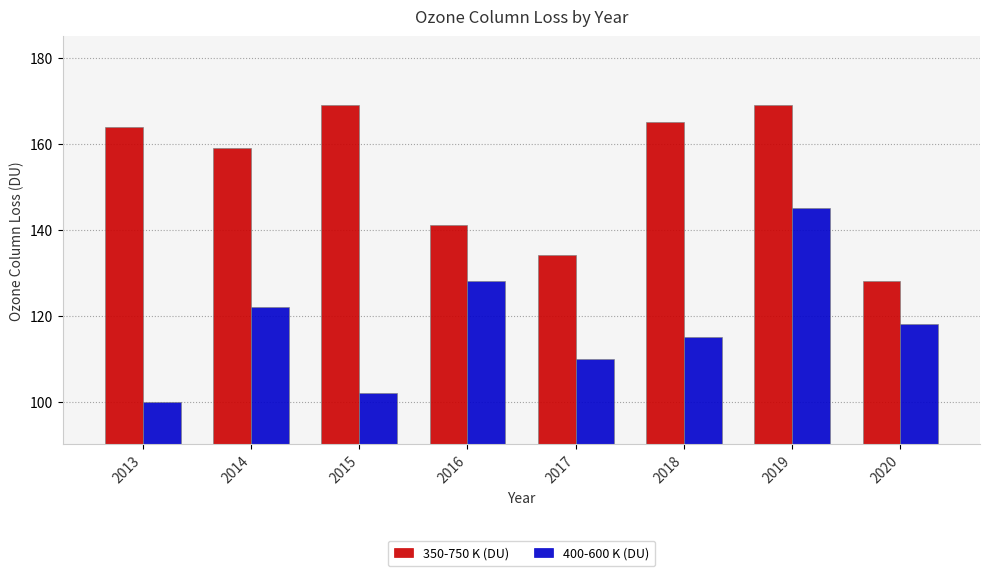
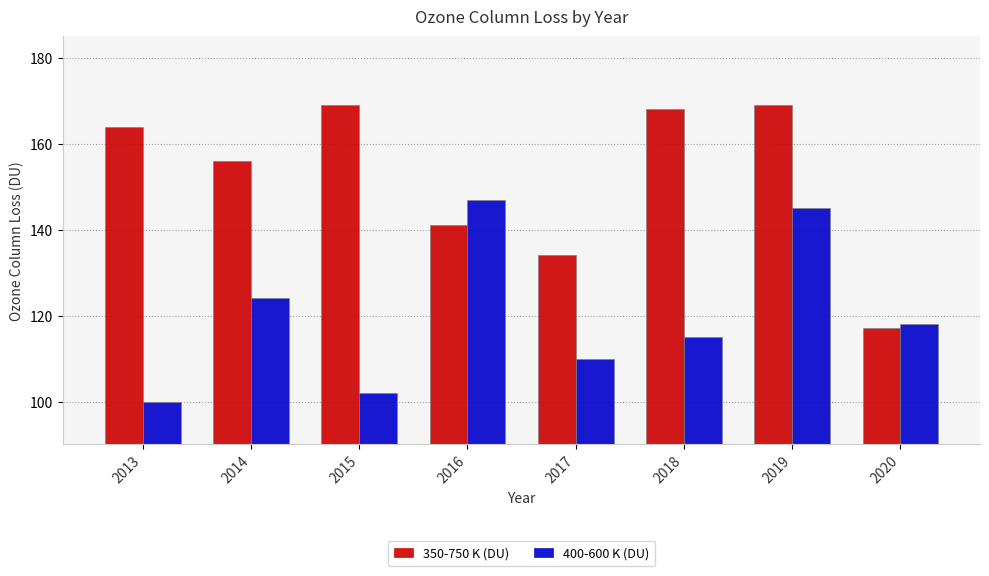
350-750 K (DU), 2014: 159 -> 156
400-600 K (DU), 2014: 122 -> 124
400-600 K (DU), 2016: 128 -> 147
350-750 K (DU), 2018: 165 -> 168
350-750 K (DU), 2020: 128 -> 117
